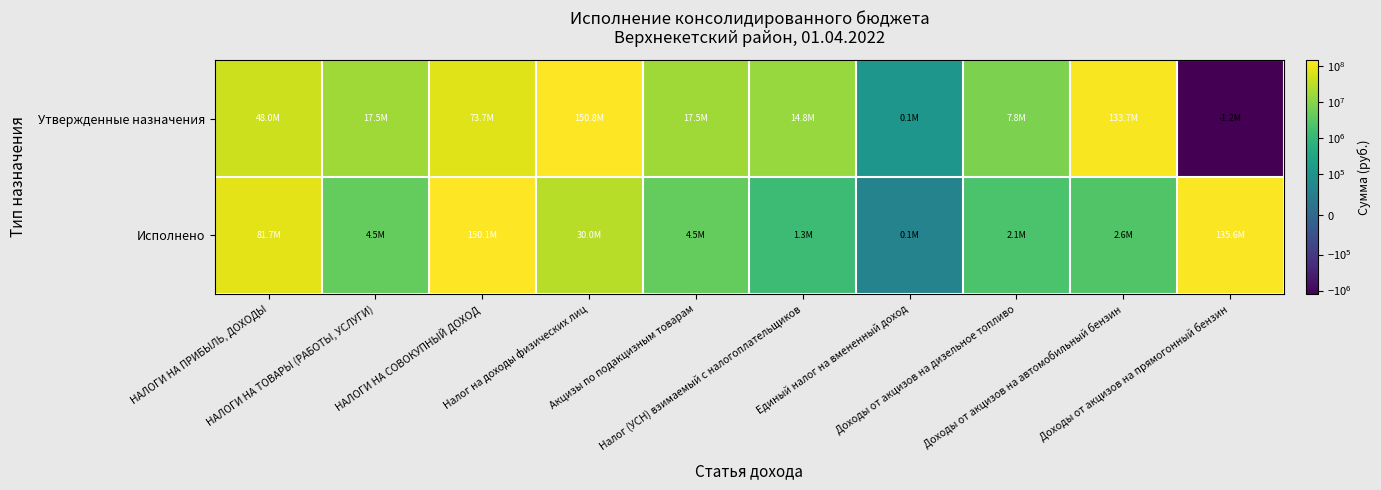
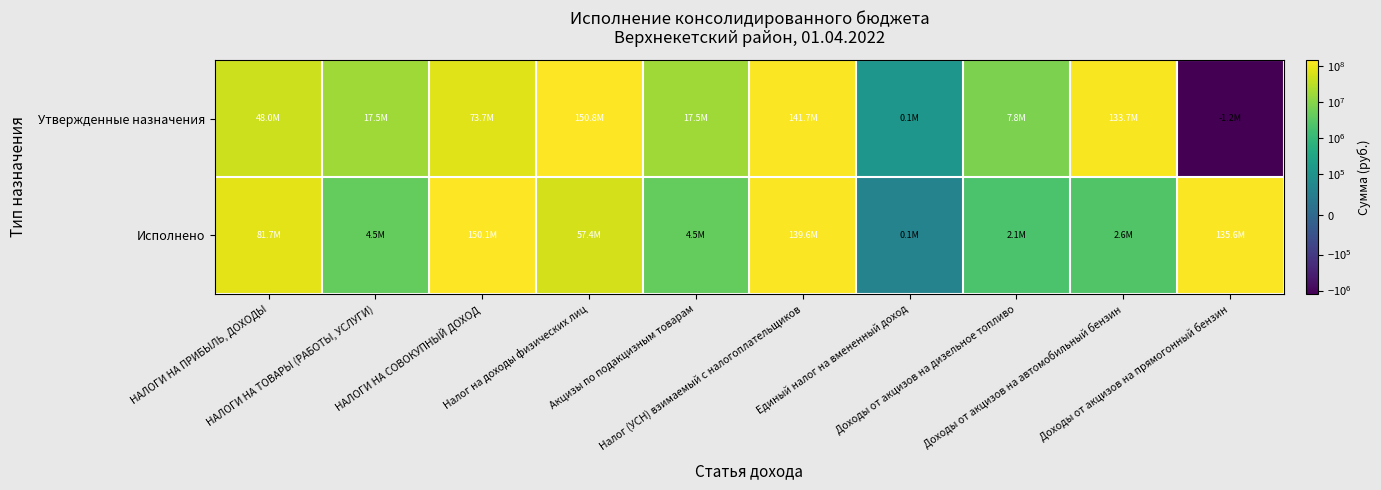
Утвержденные назначения, Налог (УСН) взимаемый с налогоплательщиков: 14.8M -> 141.7M
Исполнено, Налог на доходы физических лиц: 30.0M -> 57.4M
Исполнено, Налог (УСН) взимаемый с налогоплательщиков: 1.3M -> 139.6M
